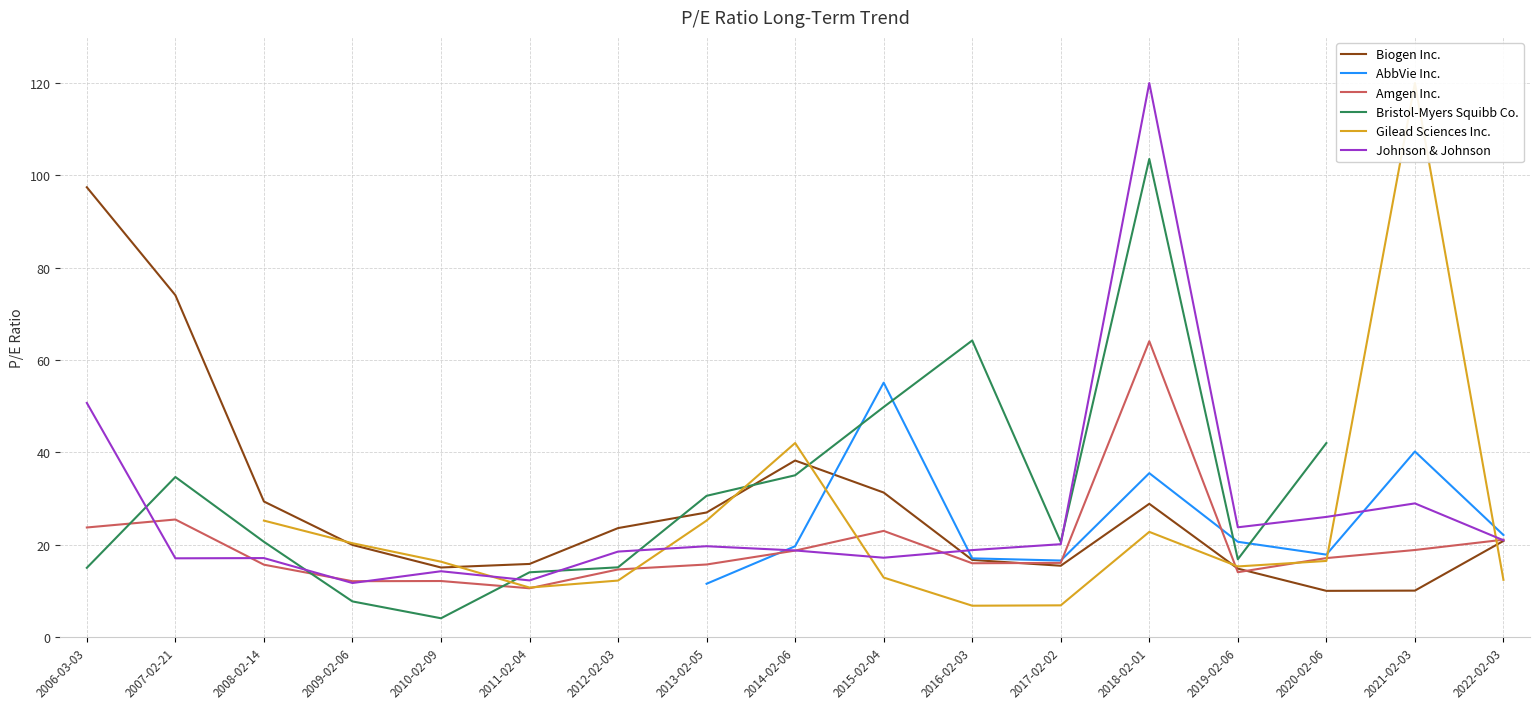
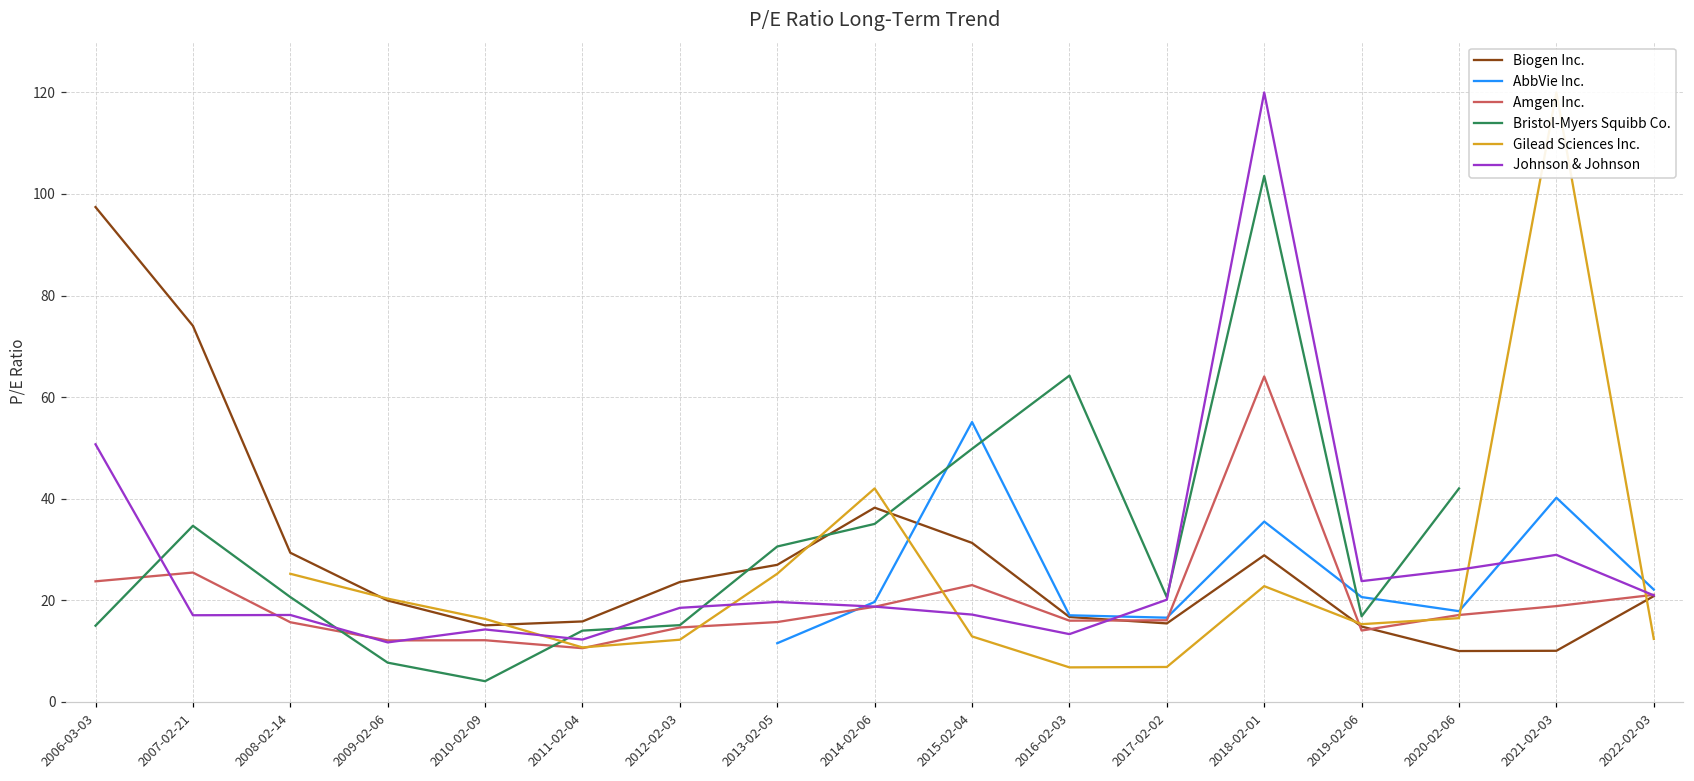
Johnson & Johnson, 2016-02-03: 19 -> 13
